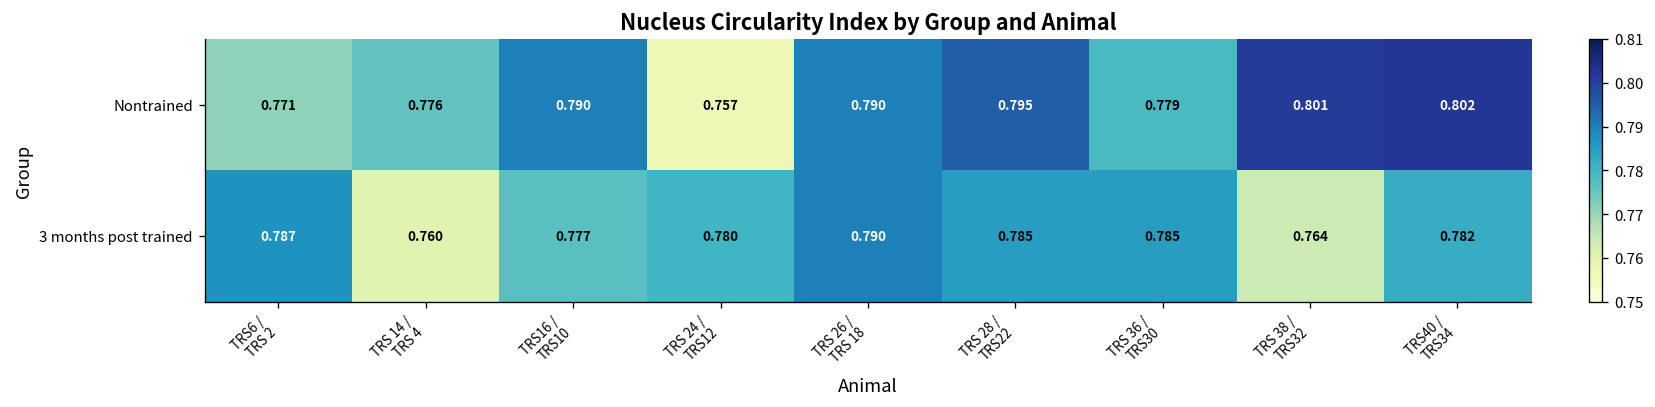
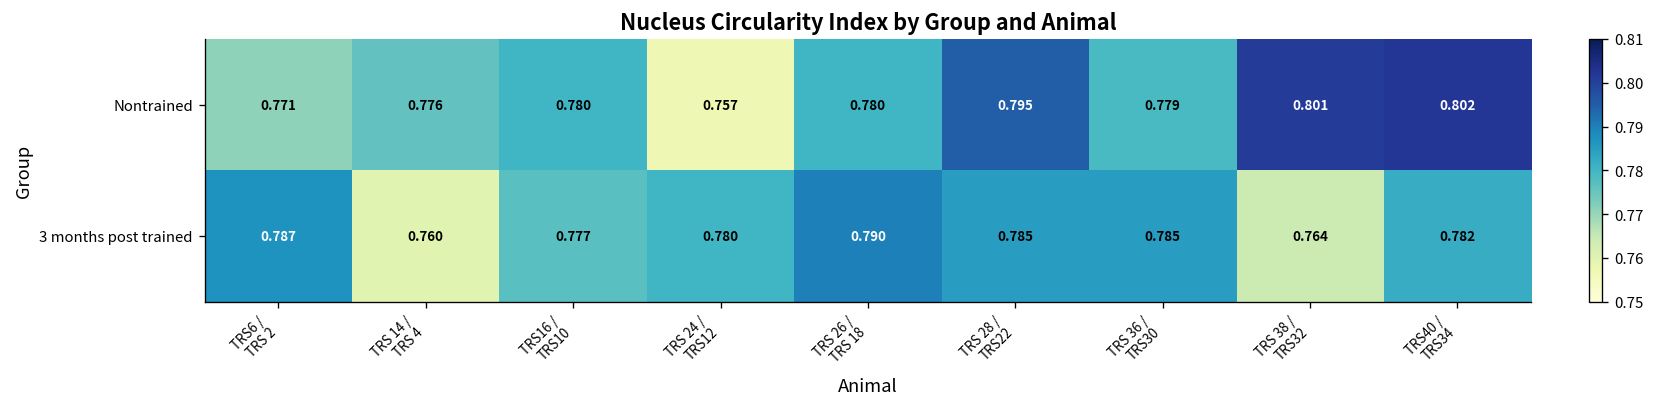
Nontrained, TRS16 / TRS10: 0.790 -> 0.780
Nontrained, TRS 26 / TRS 18: 0.790 -> 0.780
